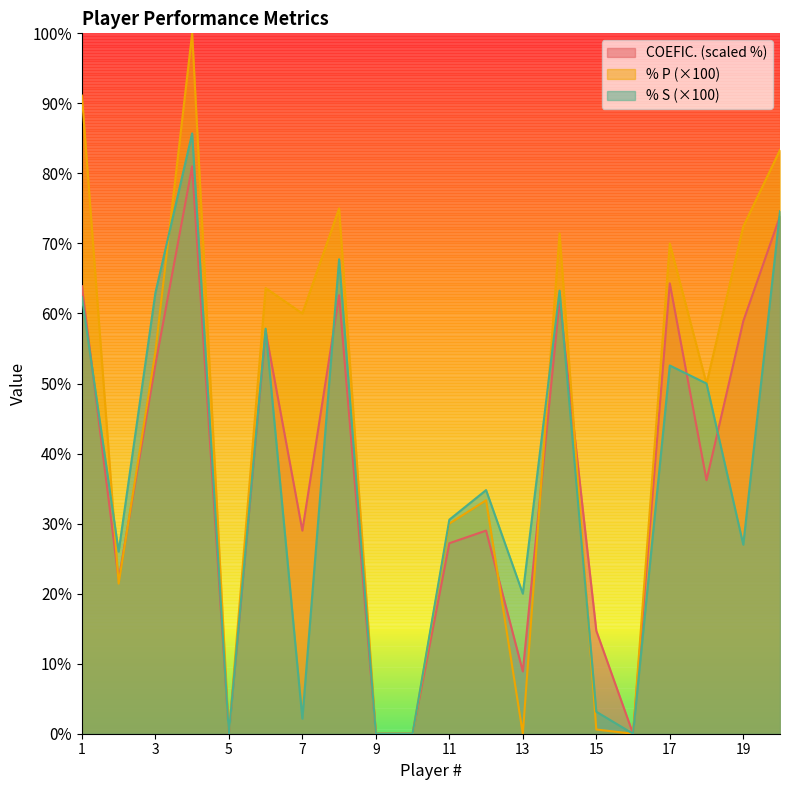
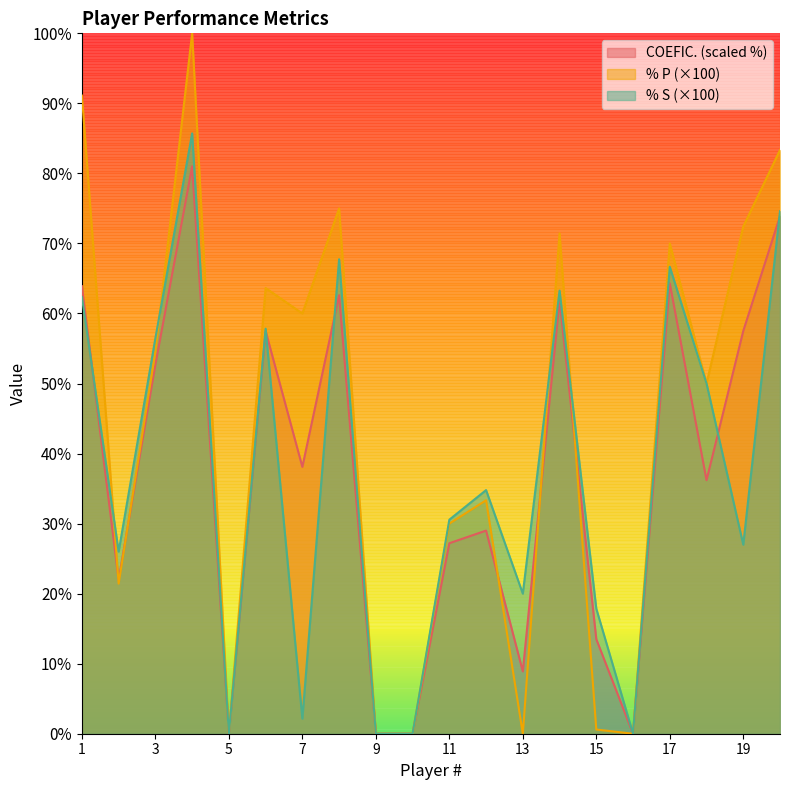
% S (×100), 3: 63% -> 56%
COEFIC. (scaled %), 7: 29% -> 38%
COEFIC. (scaled %), 15: 15% -> 14%
% S (×100), 15: 3% -> 18%
% S (×100), 17: 53% -> 67%
COEFIC. (scaled %), 19: 59% -> 57%
